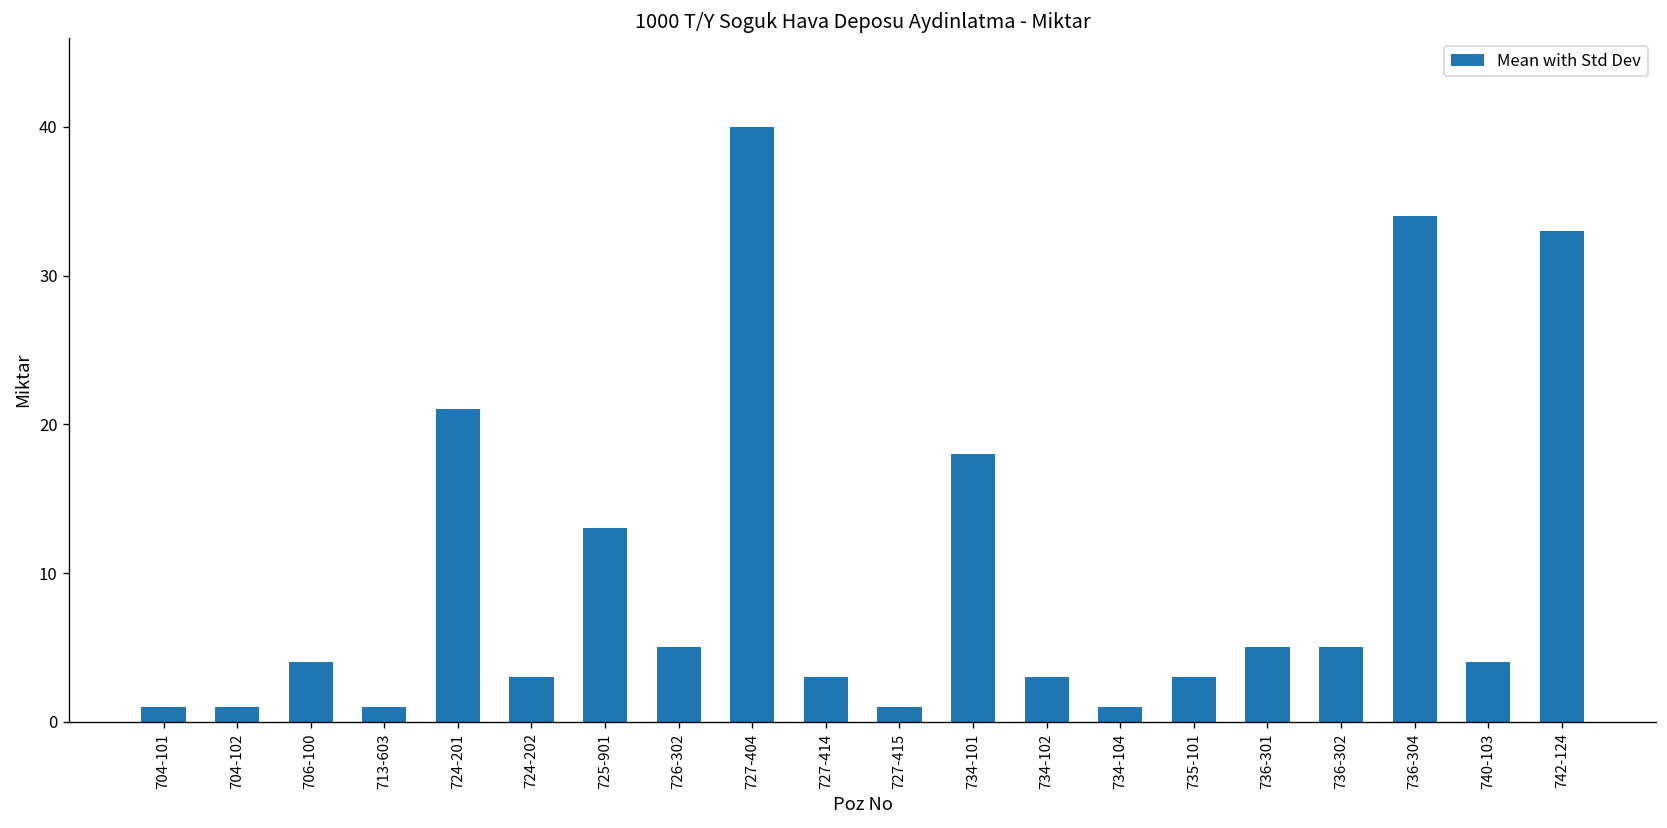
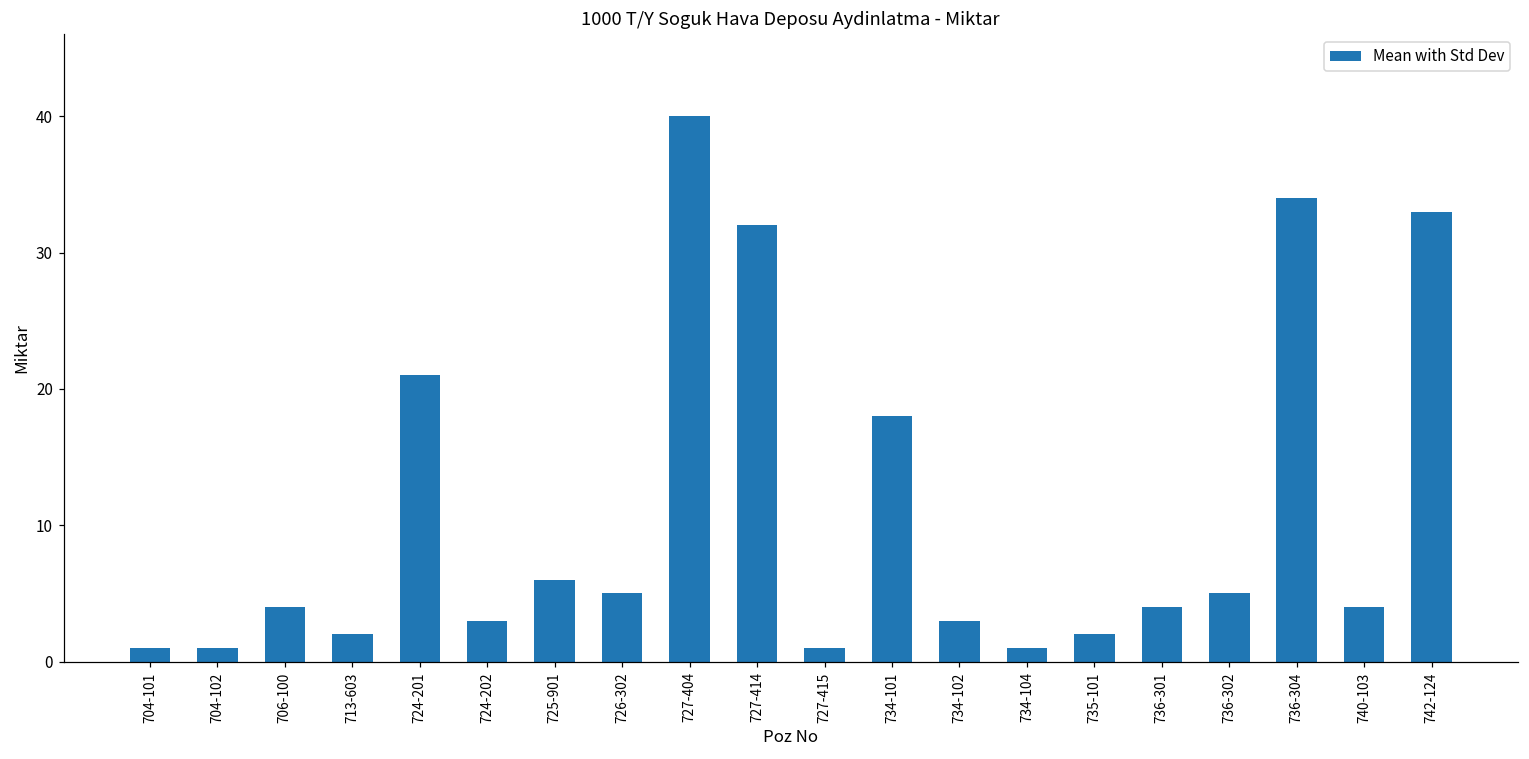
713-603: 1 -> 2
725-901: 13 -> 6
727-414: 3 -> 32
735-101: 3 -> 2
736-301: 5 -> 4
